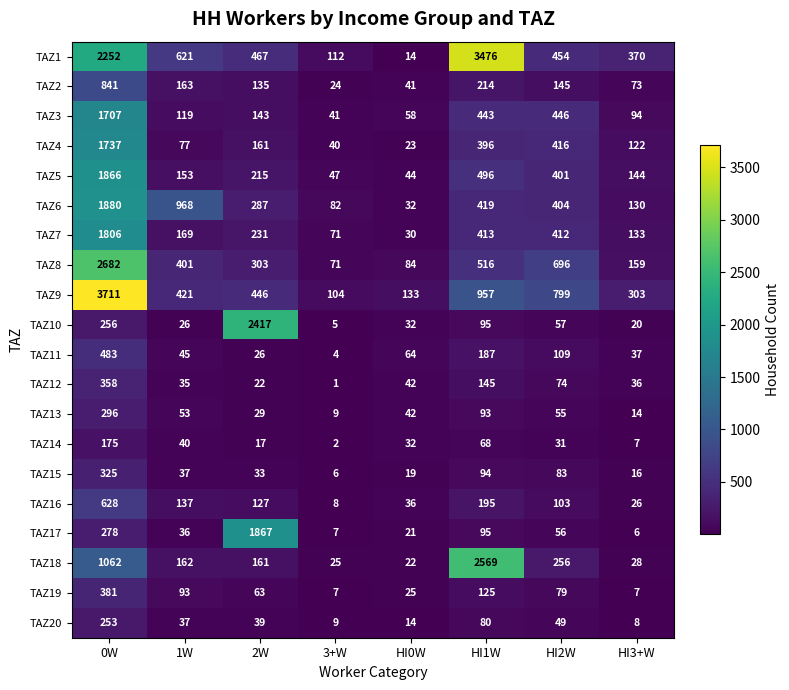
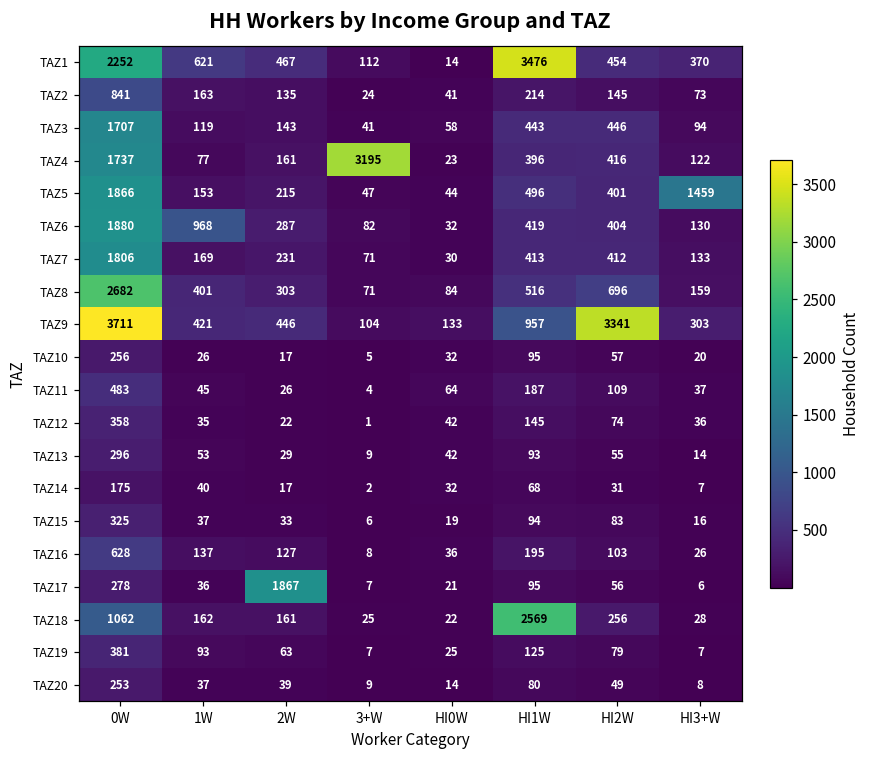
TAZ4, 3+W: 40 -> 3195
TAZ5, HI3+W: 144 -> 1459
TAZ9, HI2W: 799 -> 3341
TAZ10, 2W: 2417 -> 17
